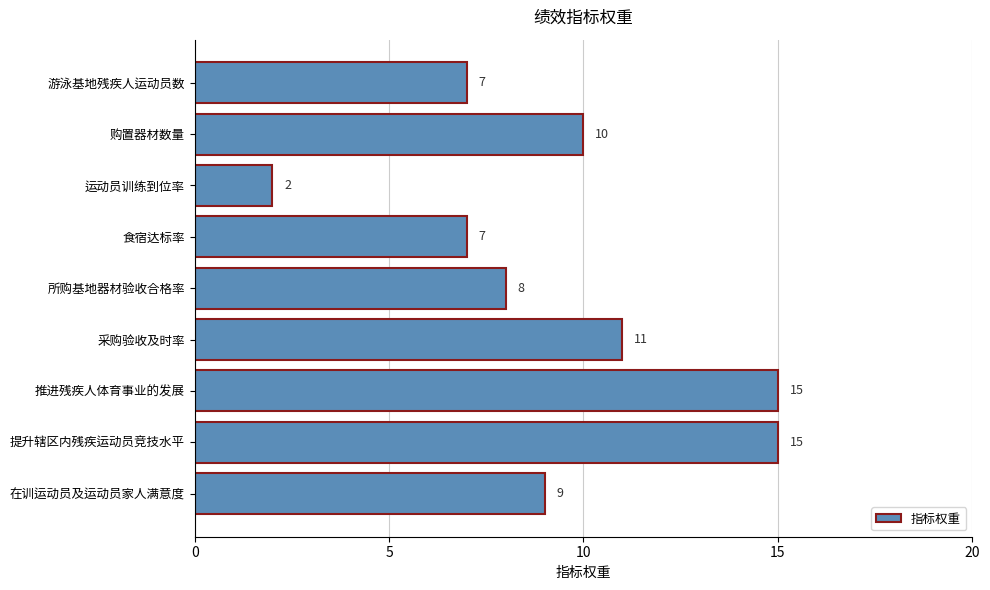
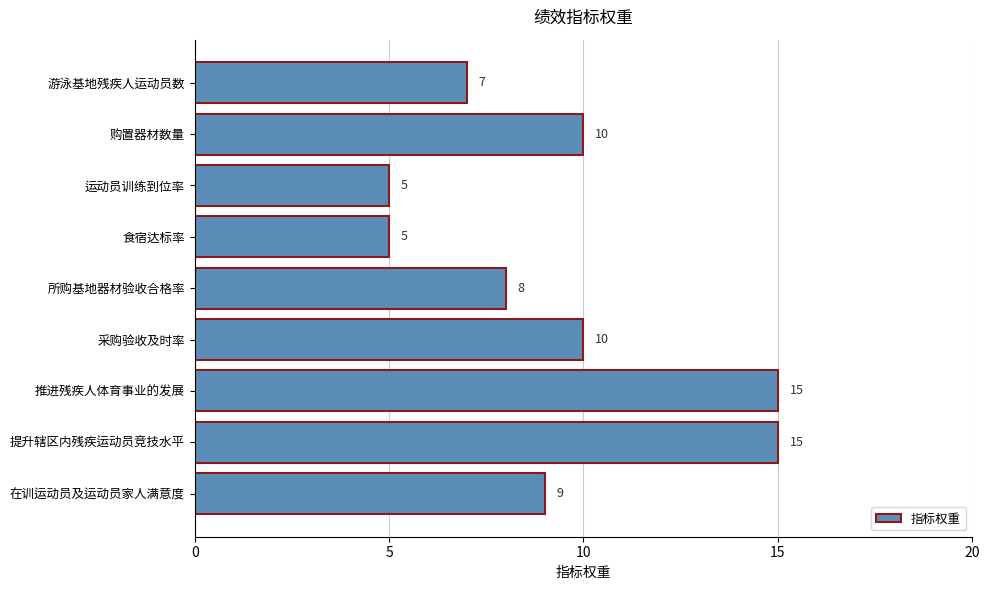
运动员训练到位率: 2 -> 5
食宿达标率: 7 -> 5
采购验收及时率: 11 -> 10
